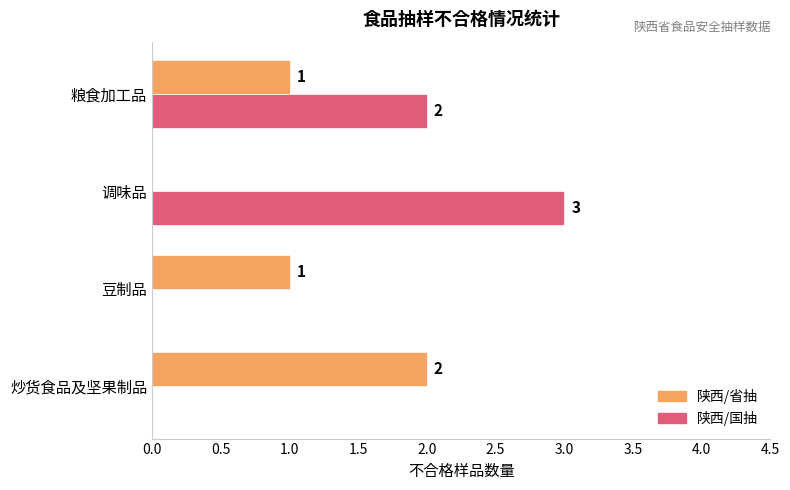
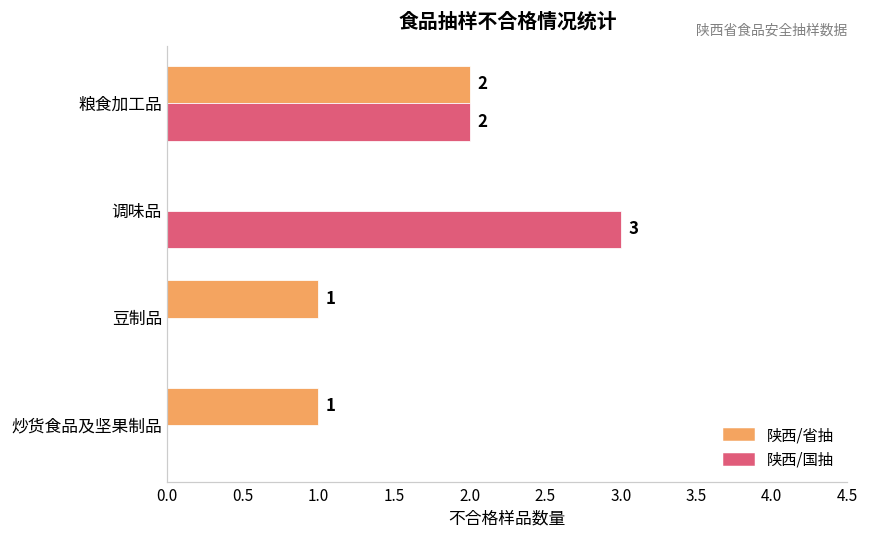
陕西/省抽, 粮食加工品: 1 -> 2
陕西/省抽, 炒货食品及坚果制品: 2 -> 1
